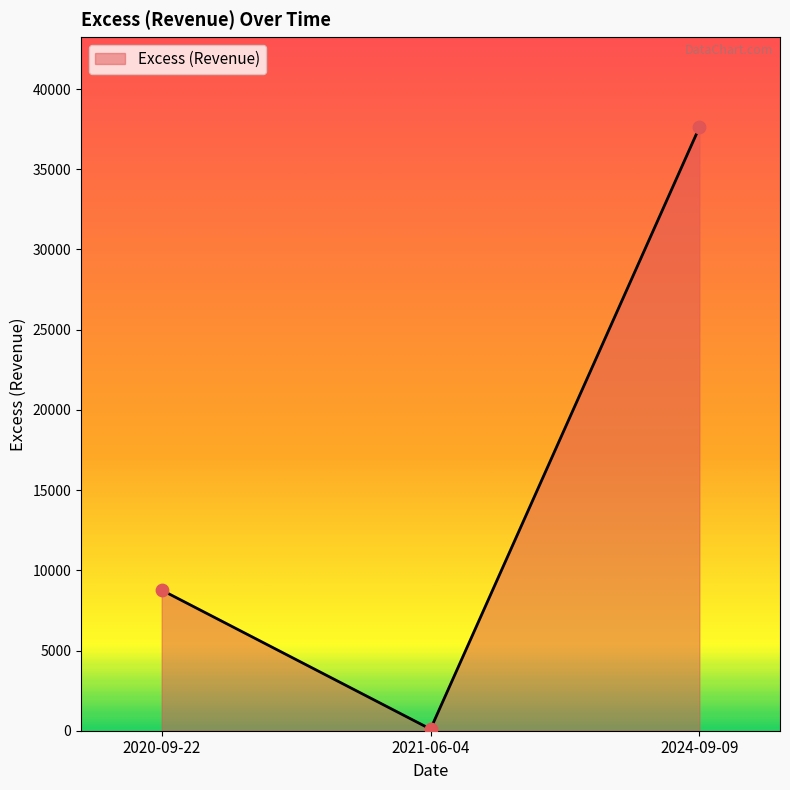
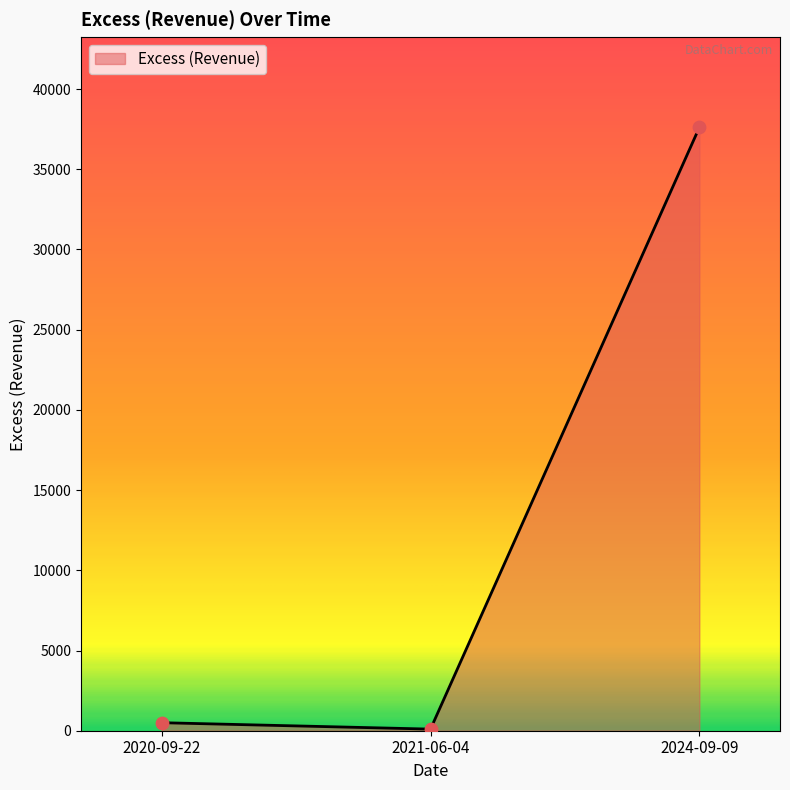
2020-09-22: 8800 -> 500
